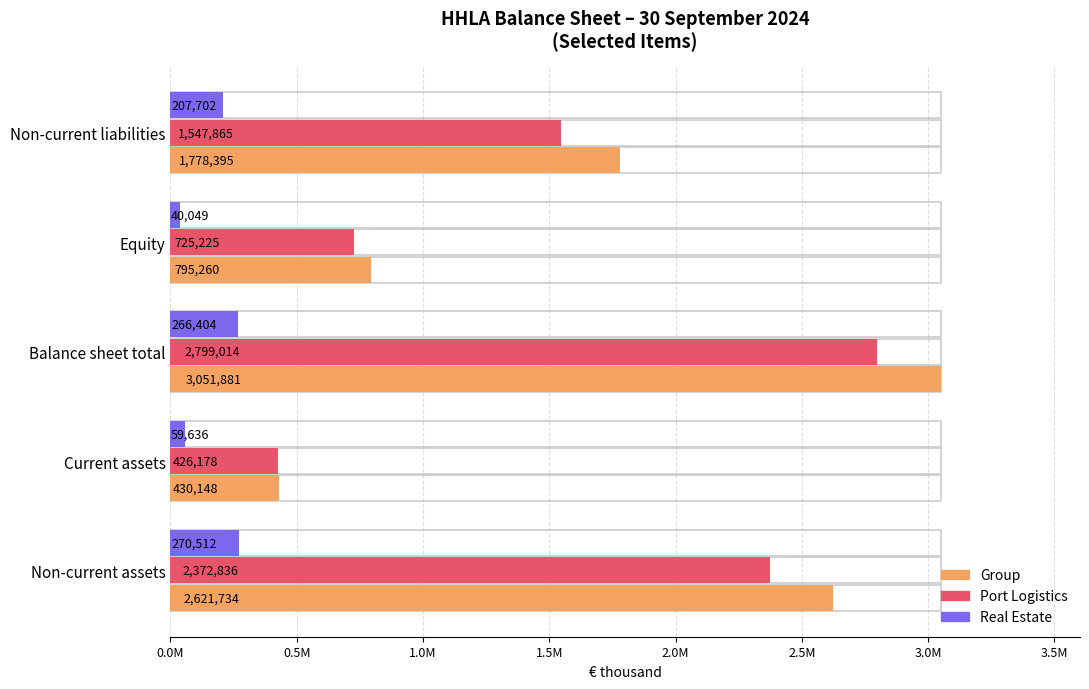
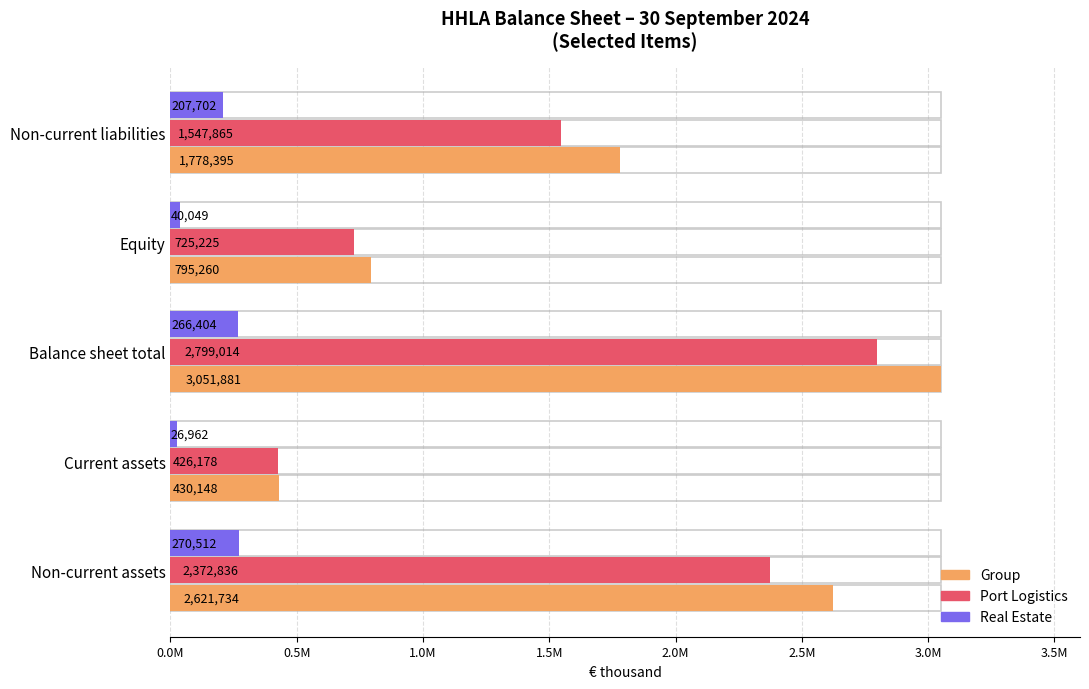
Real Estate, Current assets: 59,636 -> 26,962
